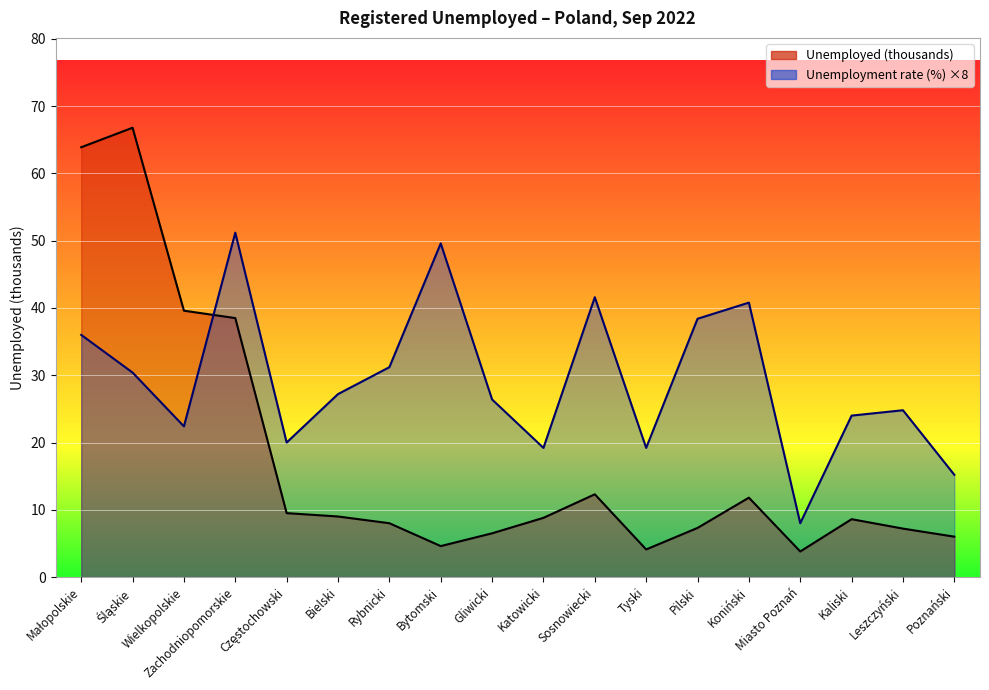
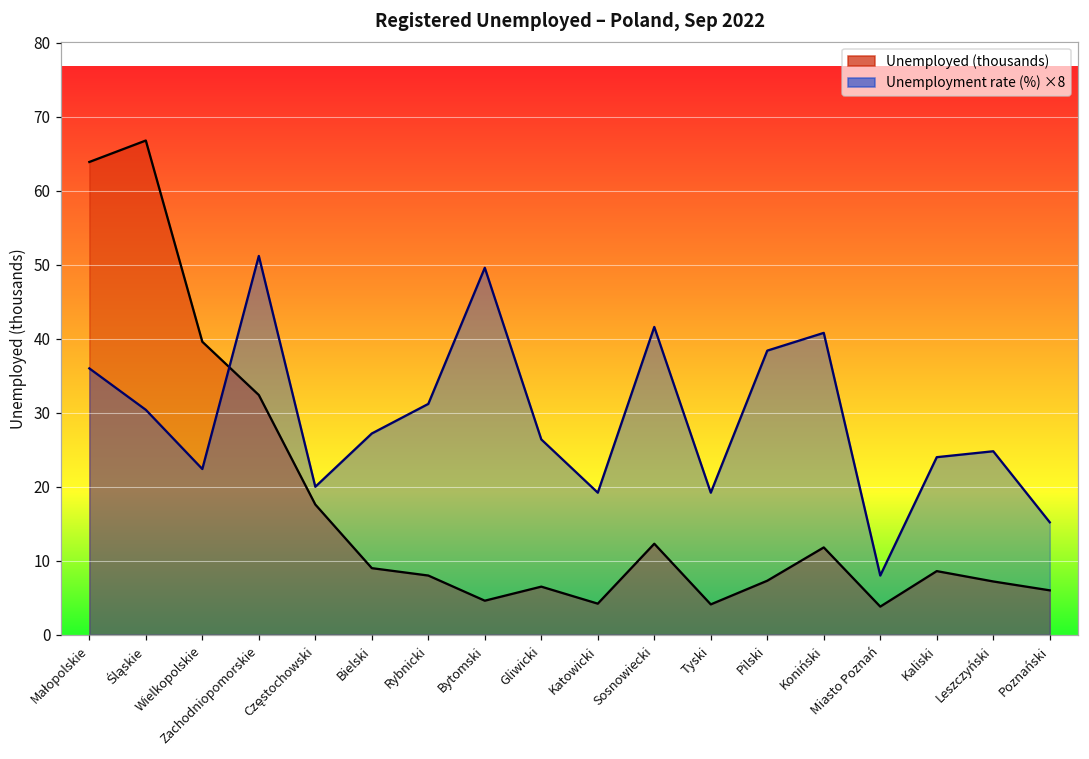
Unemployed (thousands), Zachodniopomorskie: 39 -> 32
Unemployed (thousands), Częstochowski: 10 -> 18
Unemployed (thousands), Katowicki: 9 -> 4
